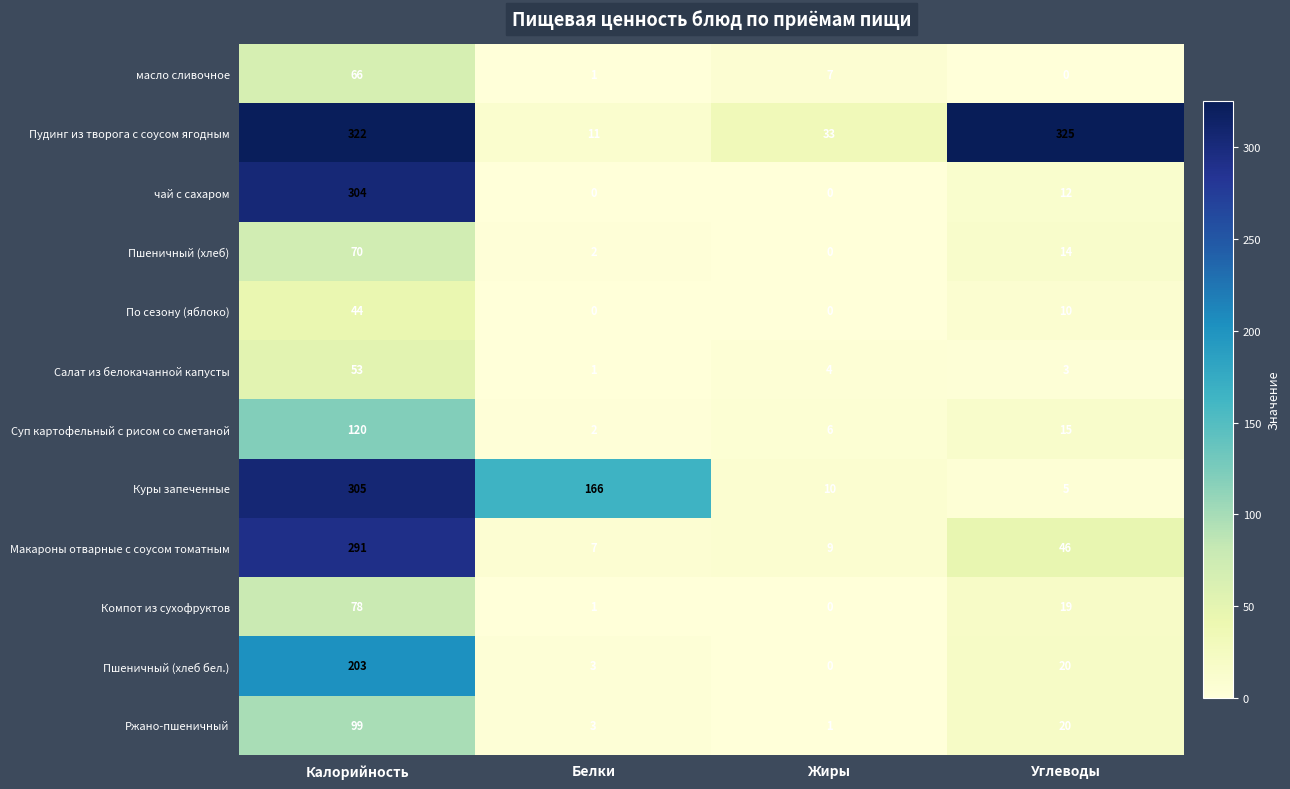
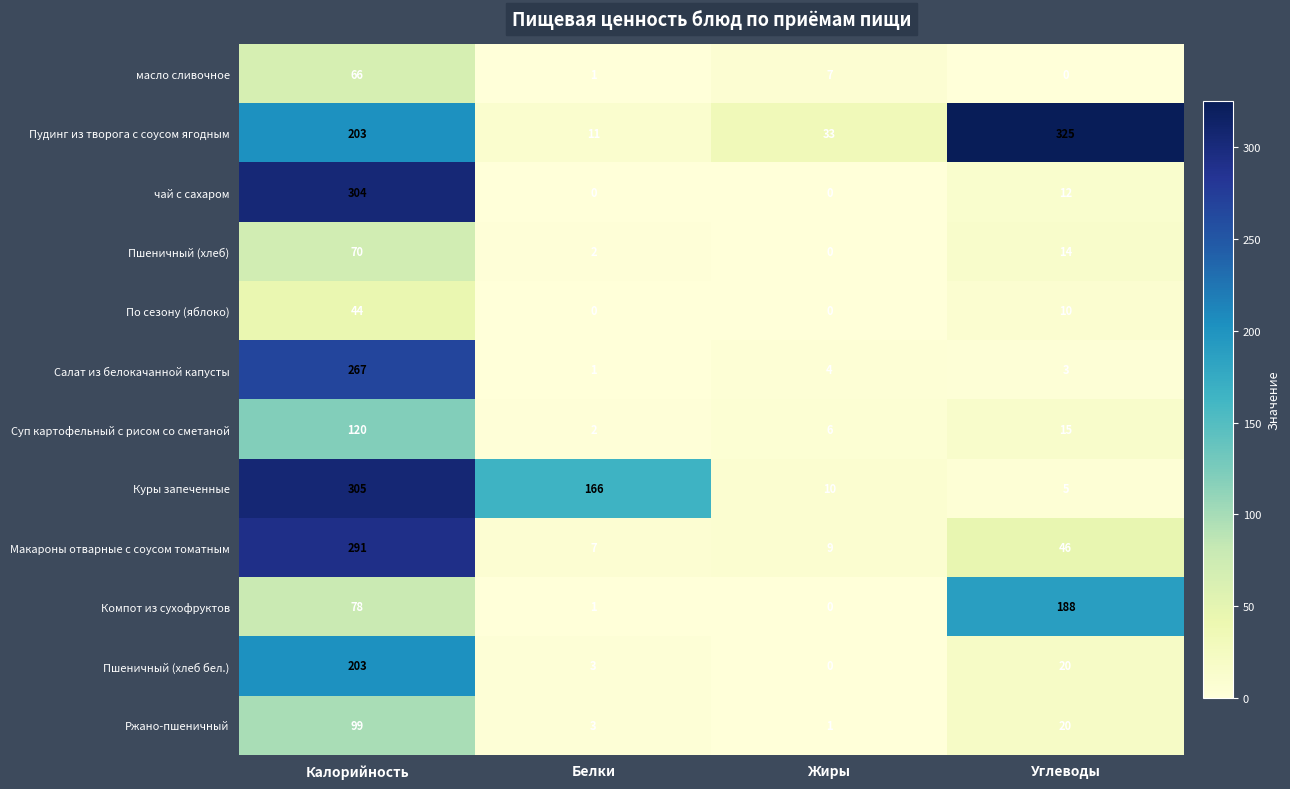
Пудинг из творога с соусом ягодным, Калорийность: 322 -> 203
Салат из белокачанной капусты, Калорийность: 53 -> 267
Компот из сухофруктов, Углеводы: 19 -> 188
